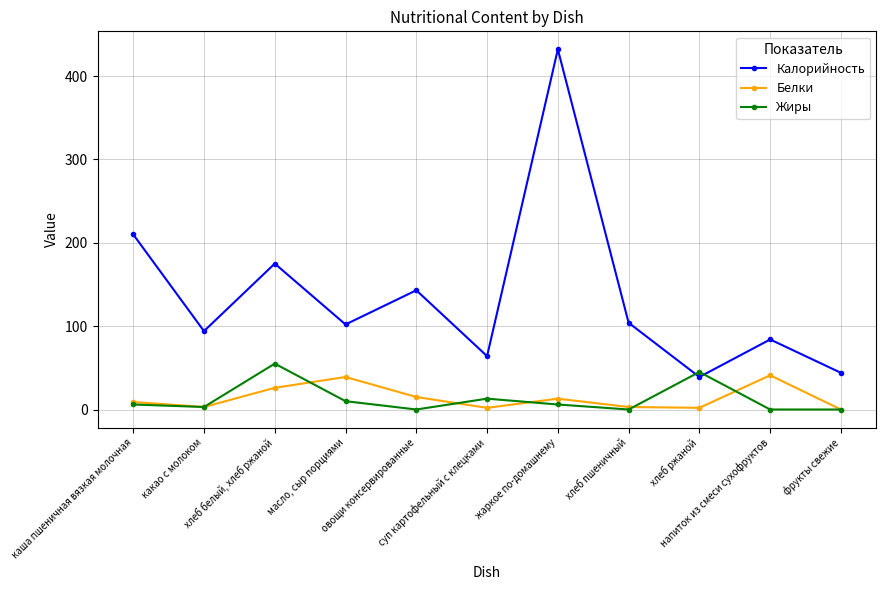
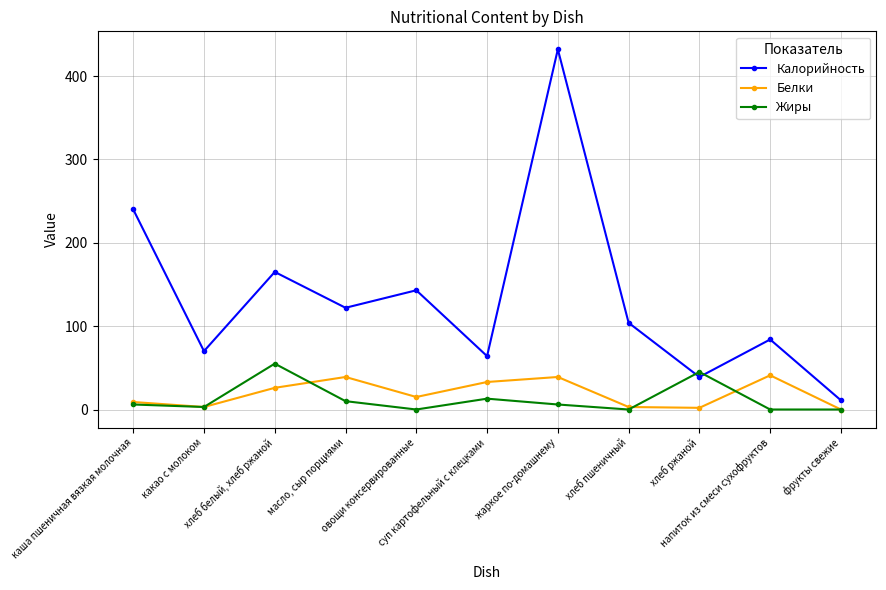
Калорийность, каша пшеничная вязкая молочная: 210 -> 240
Калорийность, какао с молоком: 90 -> 70
Калорийность, хлеб белый, хлеб ржаной: 180 -> 170
Калорийность, масло, сыр порциями: 100 -> 120
Белки, суп картофельный с клецками: 0 -> 30
Белки, жаркое по-домашнему: 10 -> 40
Калорийность, фрукты свежие: 40 -> 10
